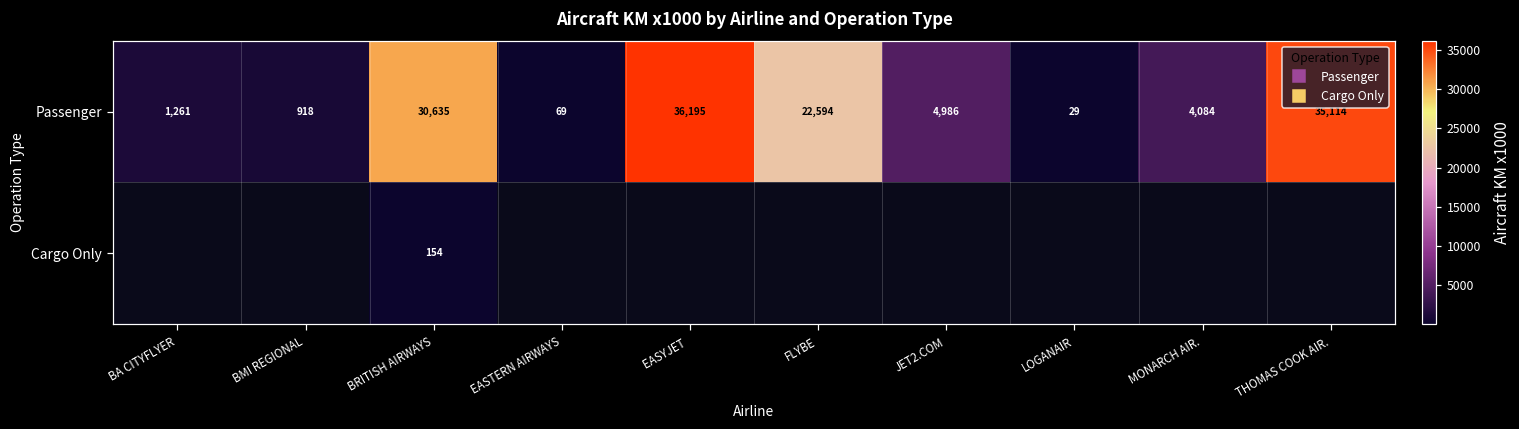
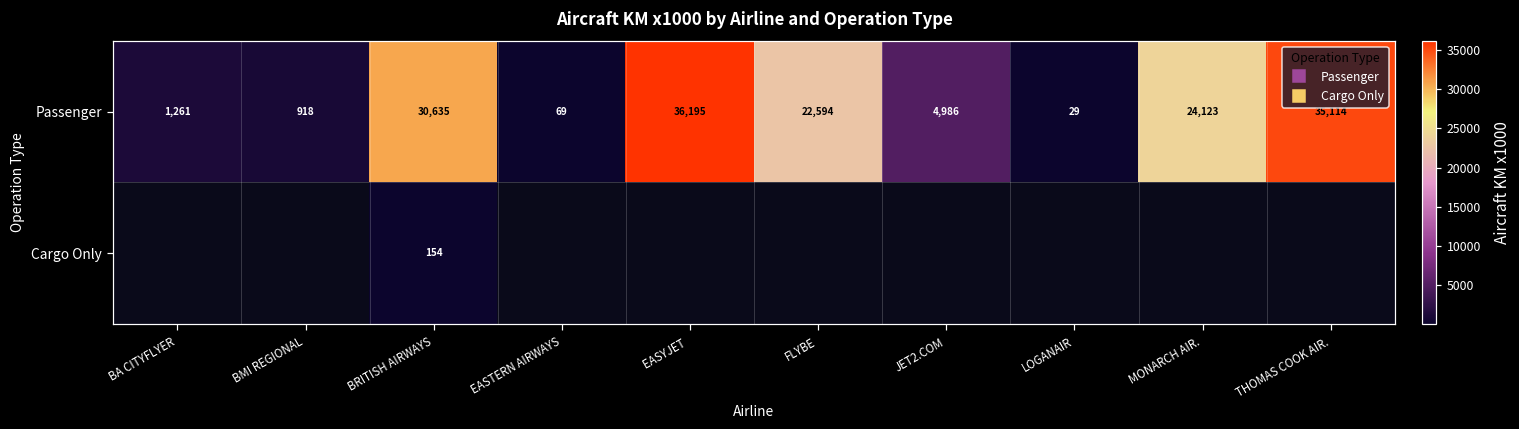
Passenger, MONARCH AIR.: 4,084 -> 24,123
